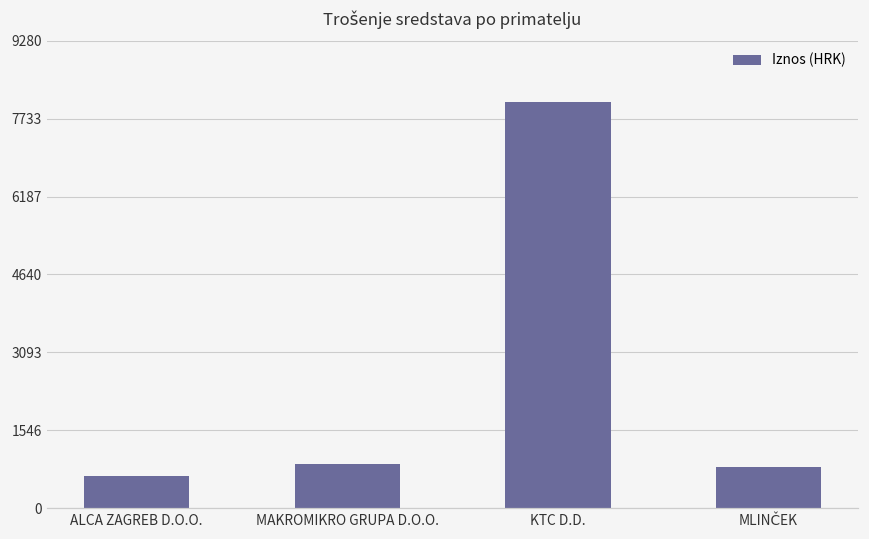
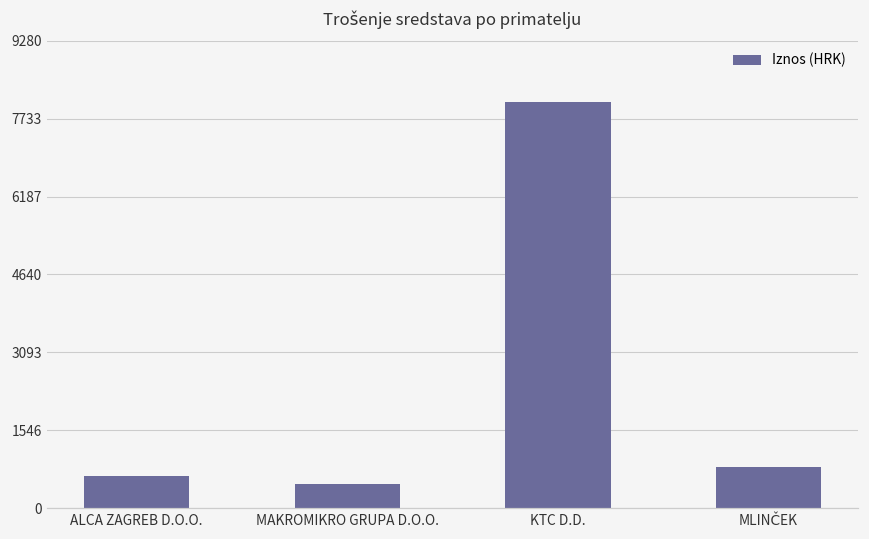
MAKROMIKRO GRUPA D.O.O.: 900 -> 500
